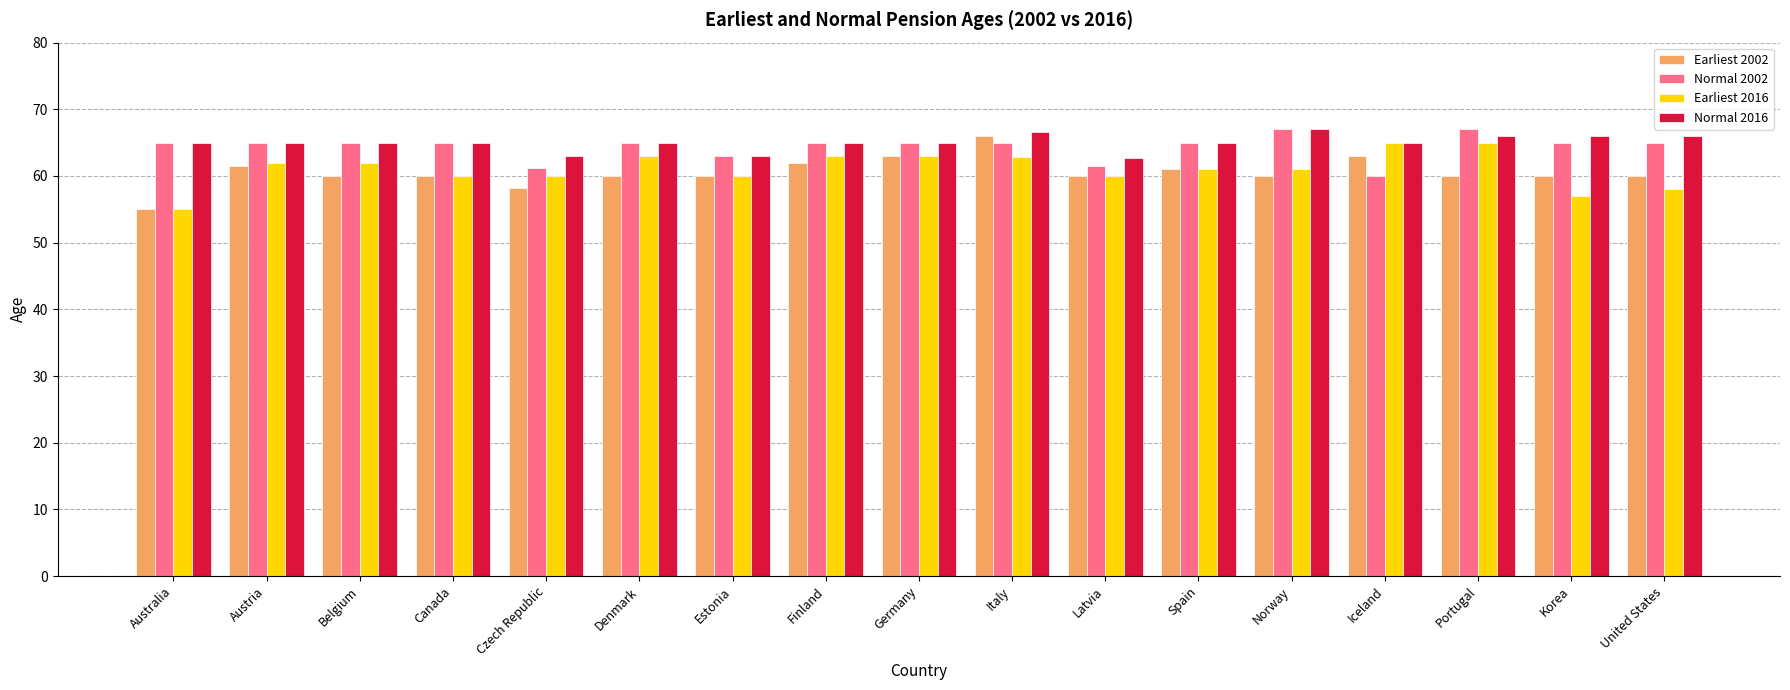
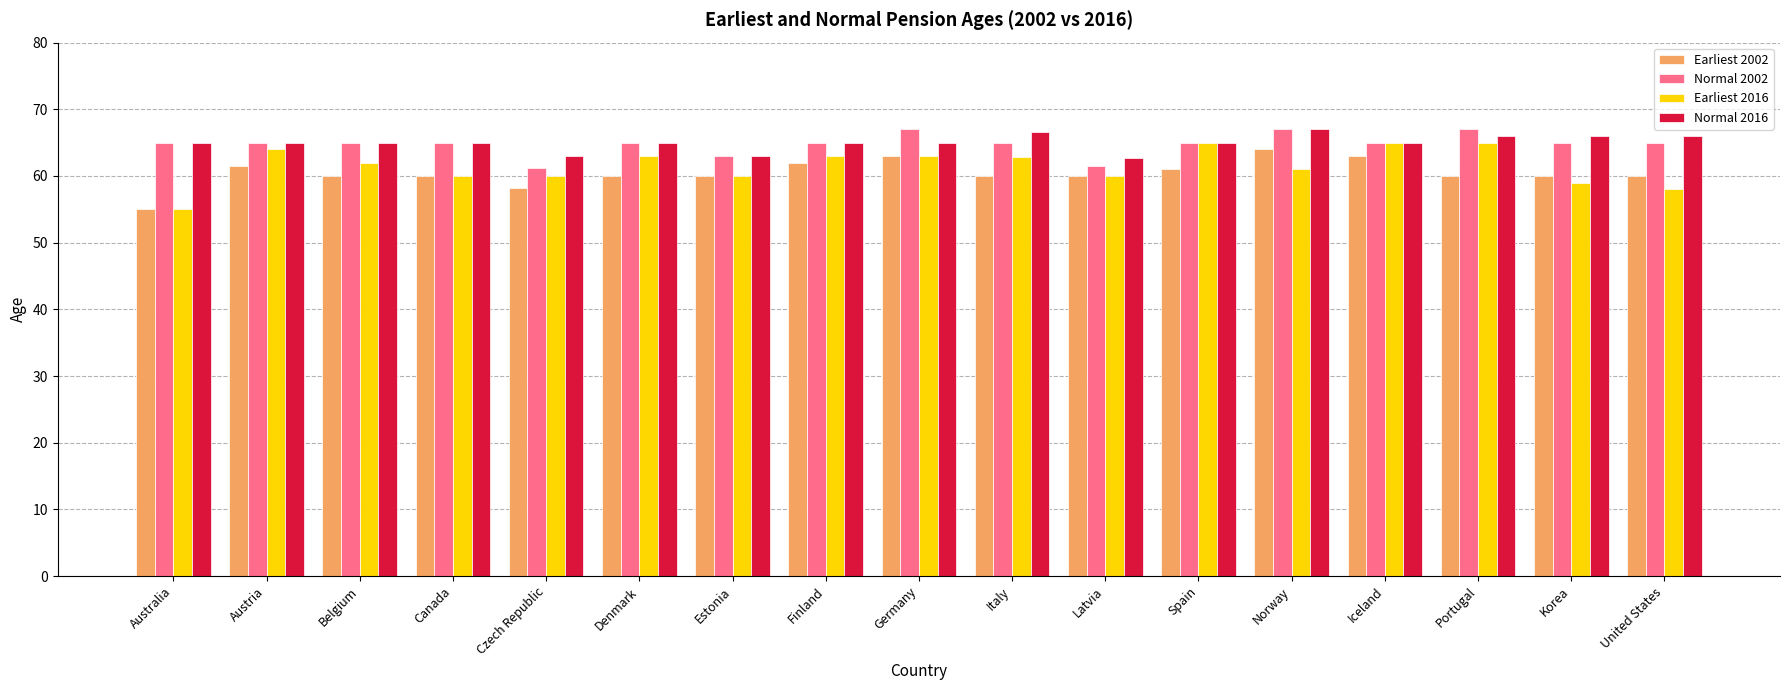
Earliest 2016, Austria: 62 -> 64
Normal 2002, Germany: 65 -> 67
Earliest 2002, Italy: 66 -> 60
Earliest 2016, Spain: 61 -> 65
Earliest 2002, Norway: 60 -> 64
Normal 2002, Iceland: 60 -> 65
Earliest 2016, Korea: 57 -> 59
